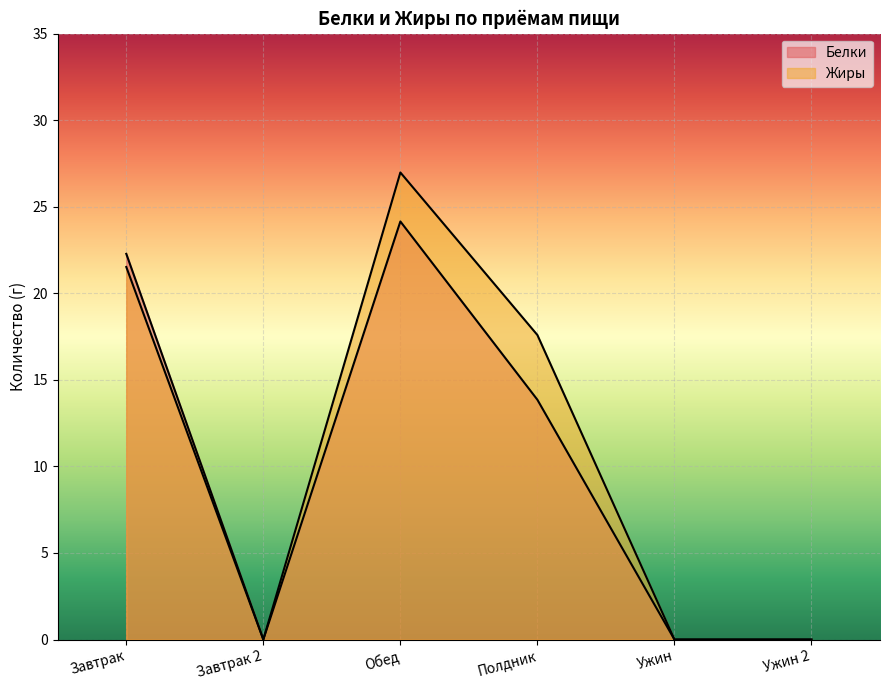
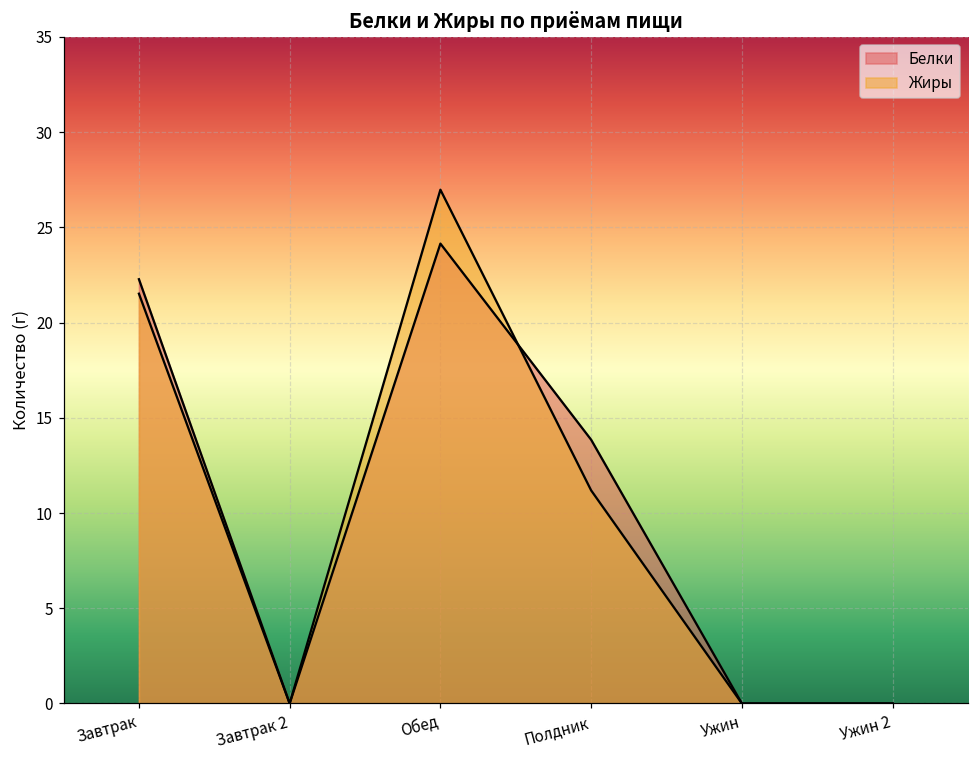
Жиры, Полдник: 17.6 -> 11.2
